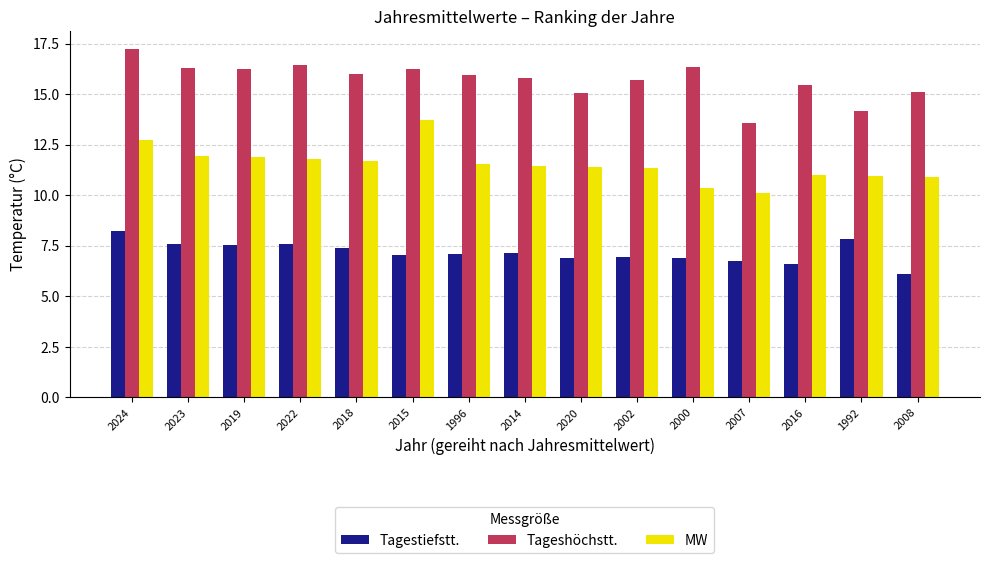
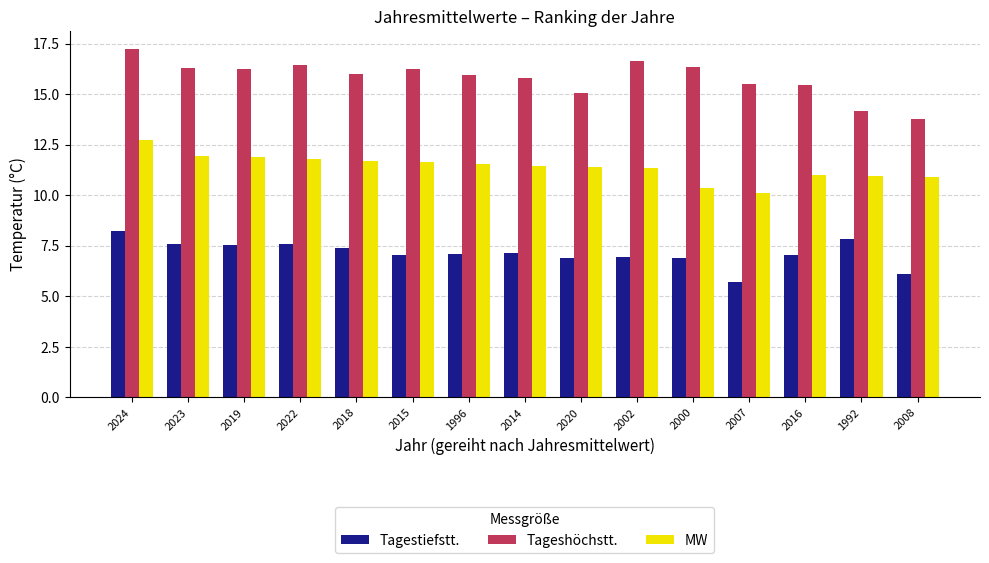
MW, 2015: 13.7 -> 11.6
Tageshöchstt., 2002: 15.7 -> 16.7
Tagestiefstt., 2007: 6.8 -> 5.7
Tageshöchstt., 2007: 13.6 -> 15.5
Tagestiefstt., 2016: 6.6 -> 7.0
Tageshöchstt., 2008: 15.1 -> 13.8
